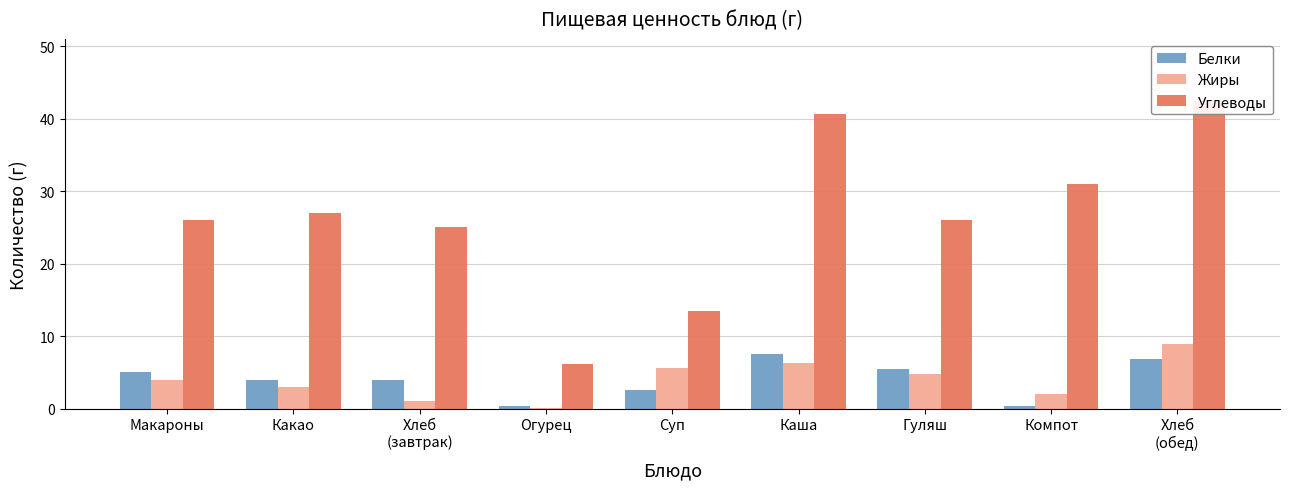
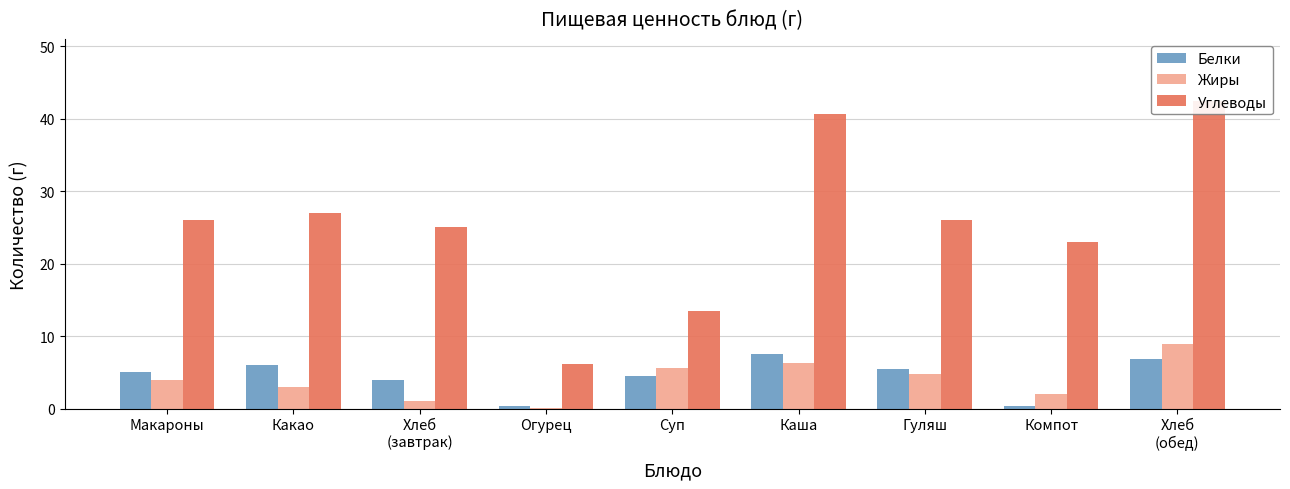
Белки, Какао: 4 -> 6
Белки, Суп: 3 -> 5
Углеводы, Компот: 31 -> 23
